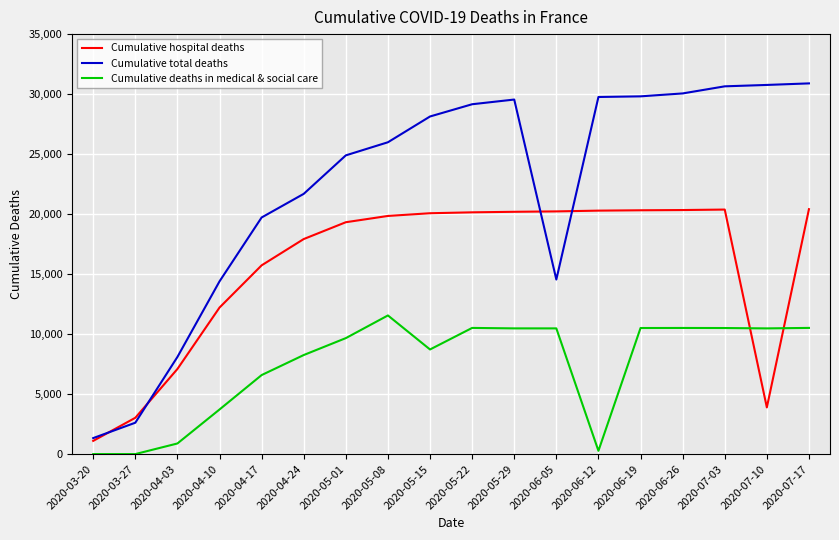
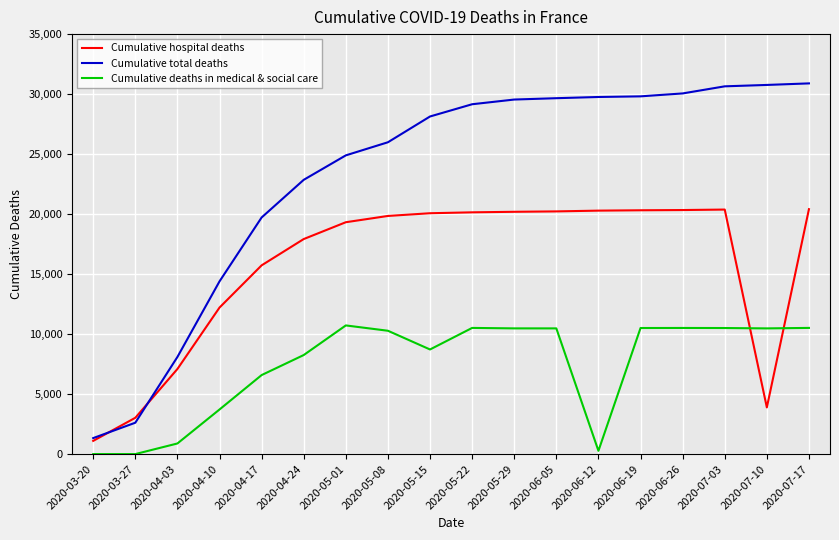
Cumulative total deaths, 2020-04-24: 21,700 -> 22,900
Cumulative deaths in medical & social care, 2020-05-01: 9,700 -> 10,700
Cumulative deaths in medical & social care, 2020-05-08: 11,600 -> 10,300
Cumulative total deaths, 2020-06-05: 14,500 -> 29,700
